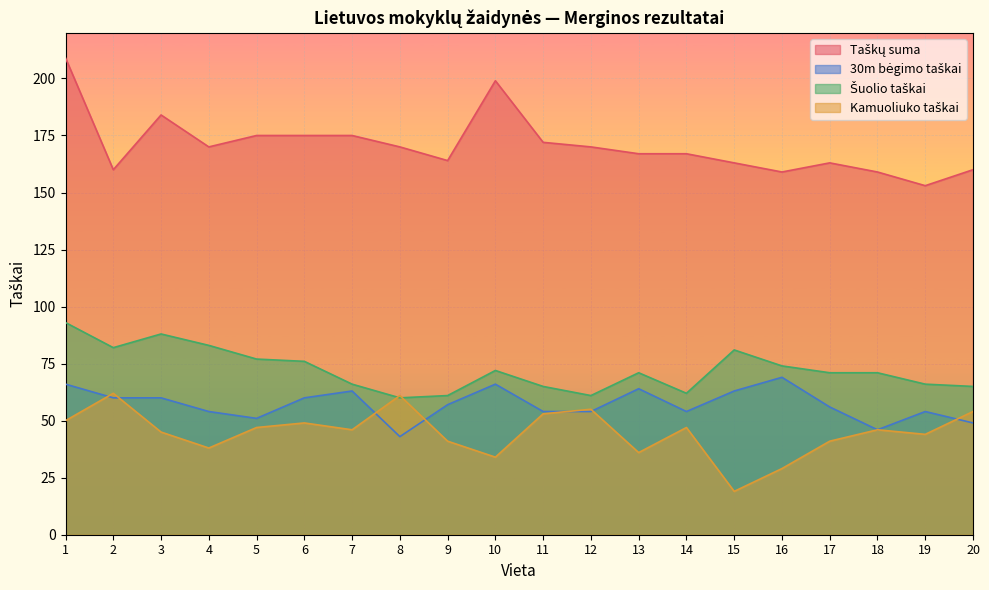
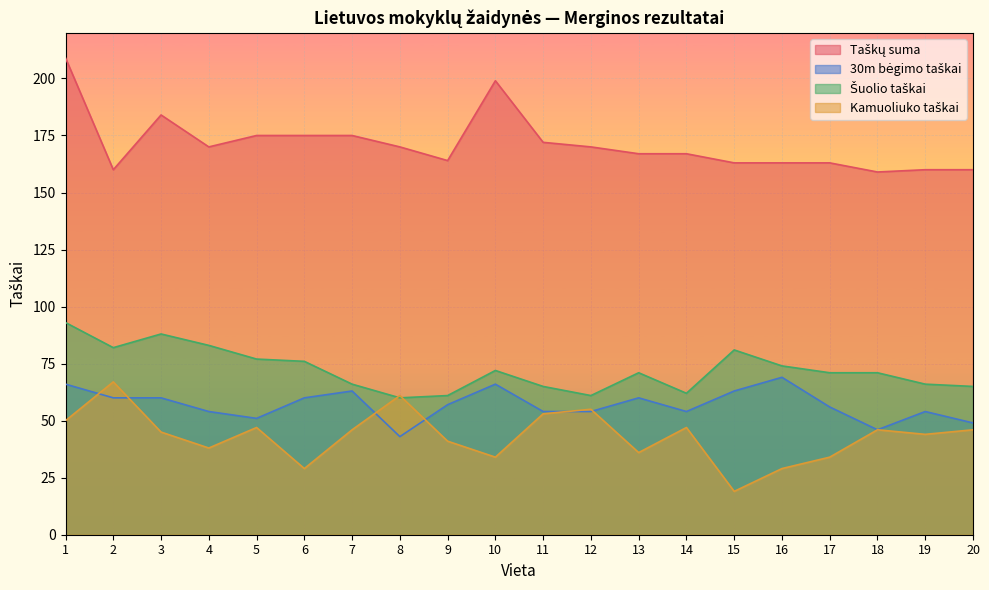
Kamuoliuko taškai, 2: 62 -> 67
Kamuoliuko taškai, 6: 49 -> 29
30m bėgimo taškai, 13: 64 -> 60
Taškų suma, 16: 159 -> 163
Kamuoliuko taškai, 17: 41 -> 34
Taškų suma, 19: 153 -> 160
Kamuoliuko taškai, 20: 54 -> 46
